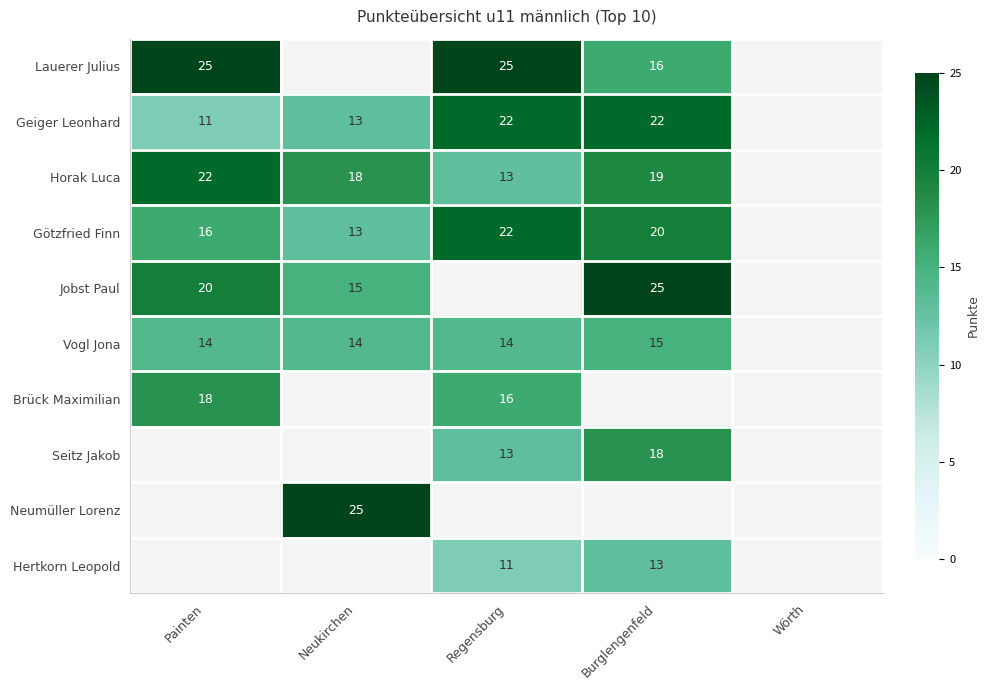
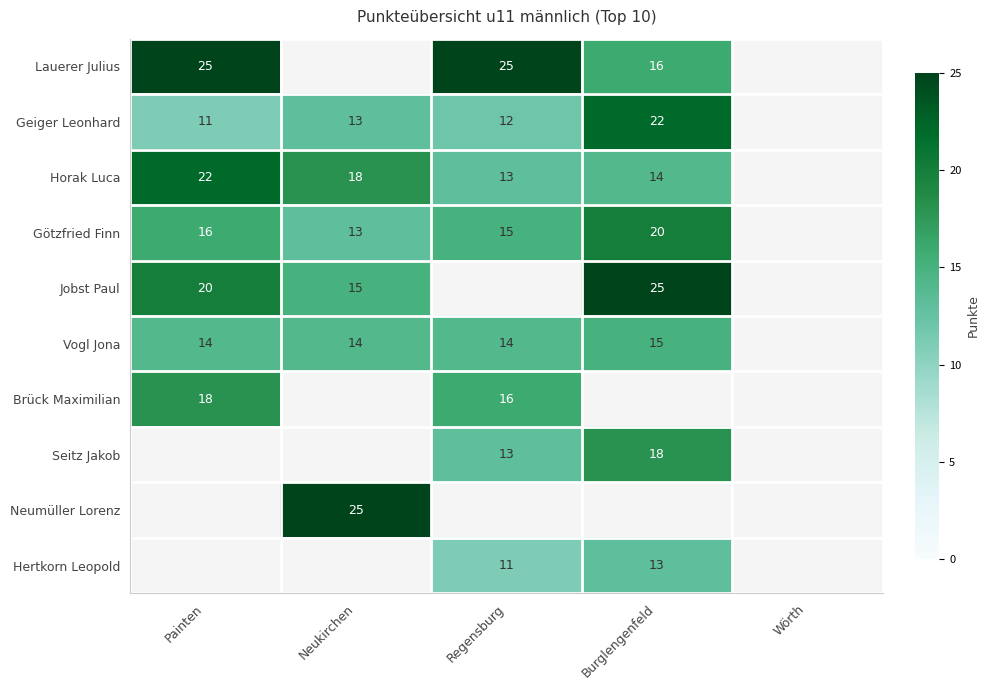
Geiger Leonhard, Regensburg: 22 -> 12
Horak Luca, Burglengenfeld: 19 -> 14
Götzfried Finn, Regensburg: 22 -> 15
